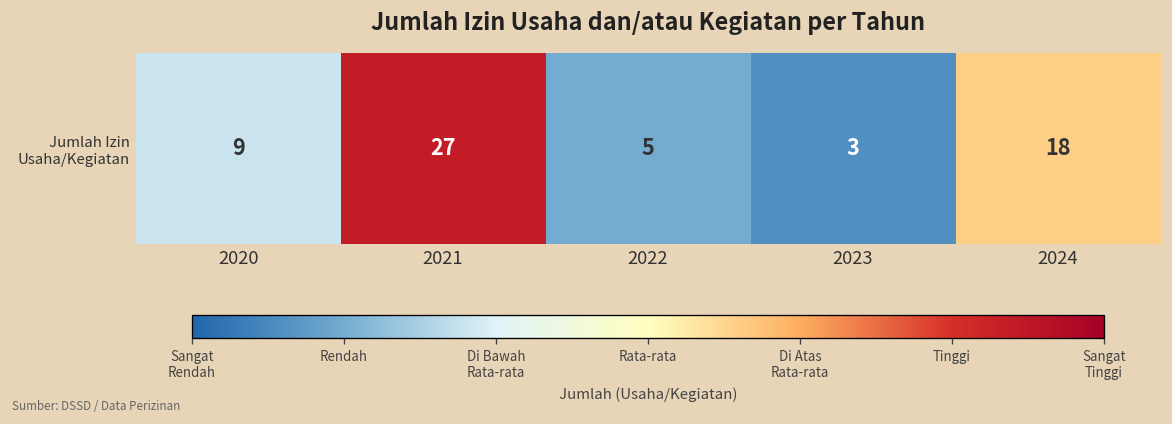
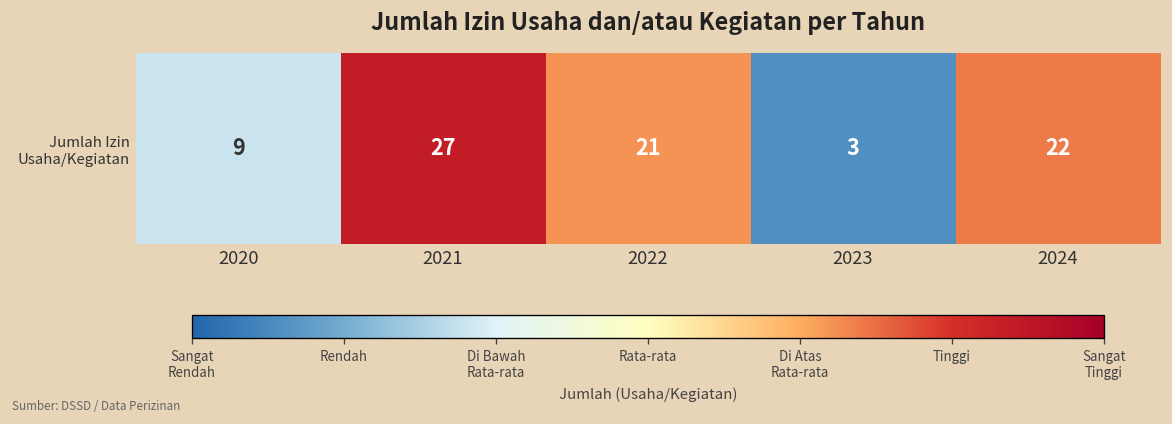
Jumlah Izin Usaha/Kegiatan, 2022: 5 -> 21
Jumlah Izin Usaha/Kegiatan, 2024: 18 -> 22
